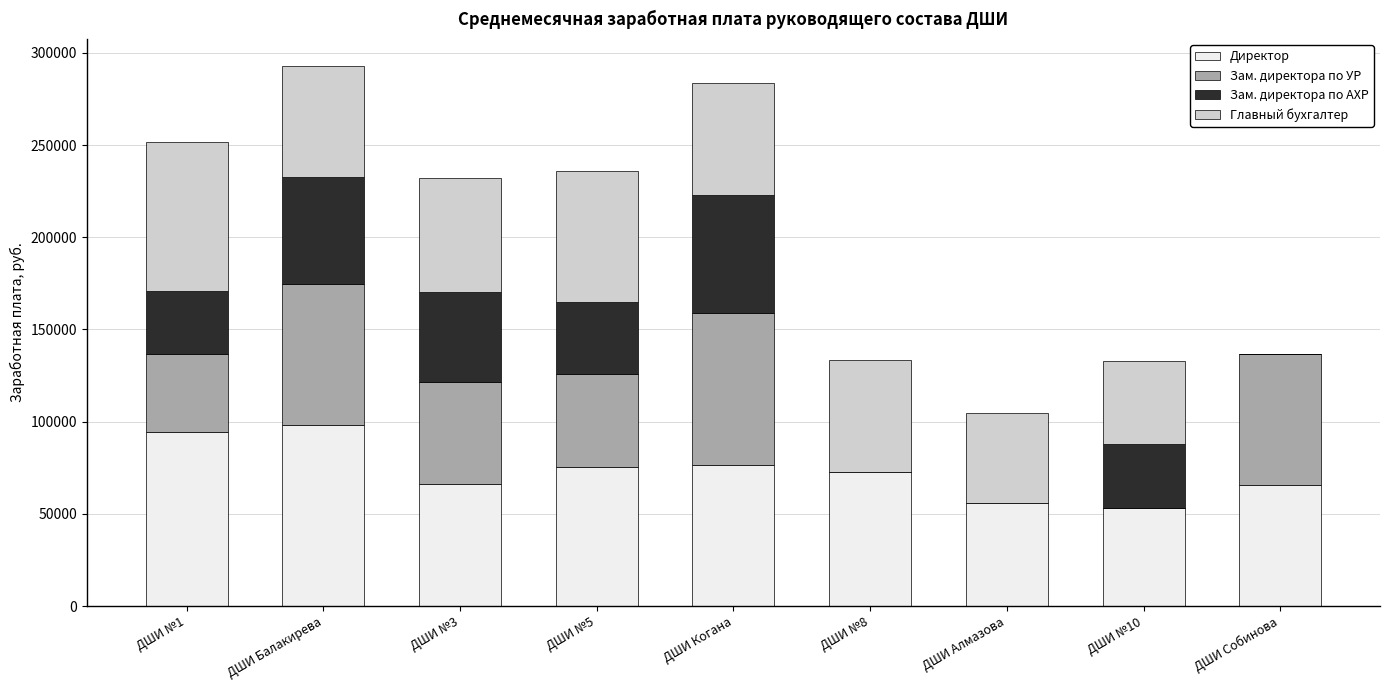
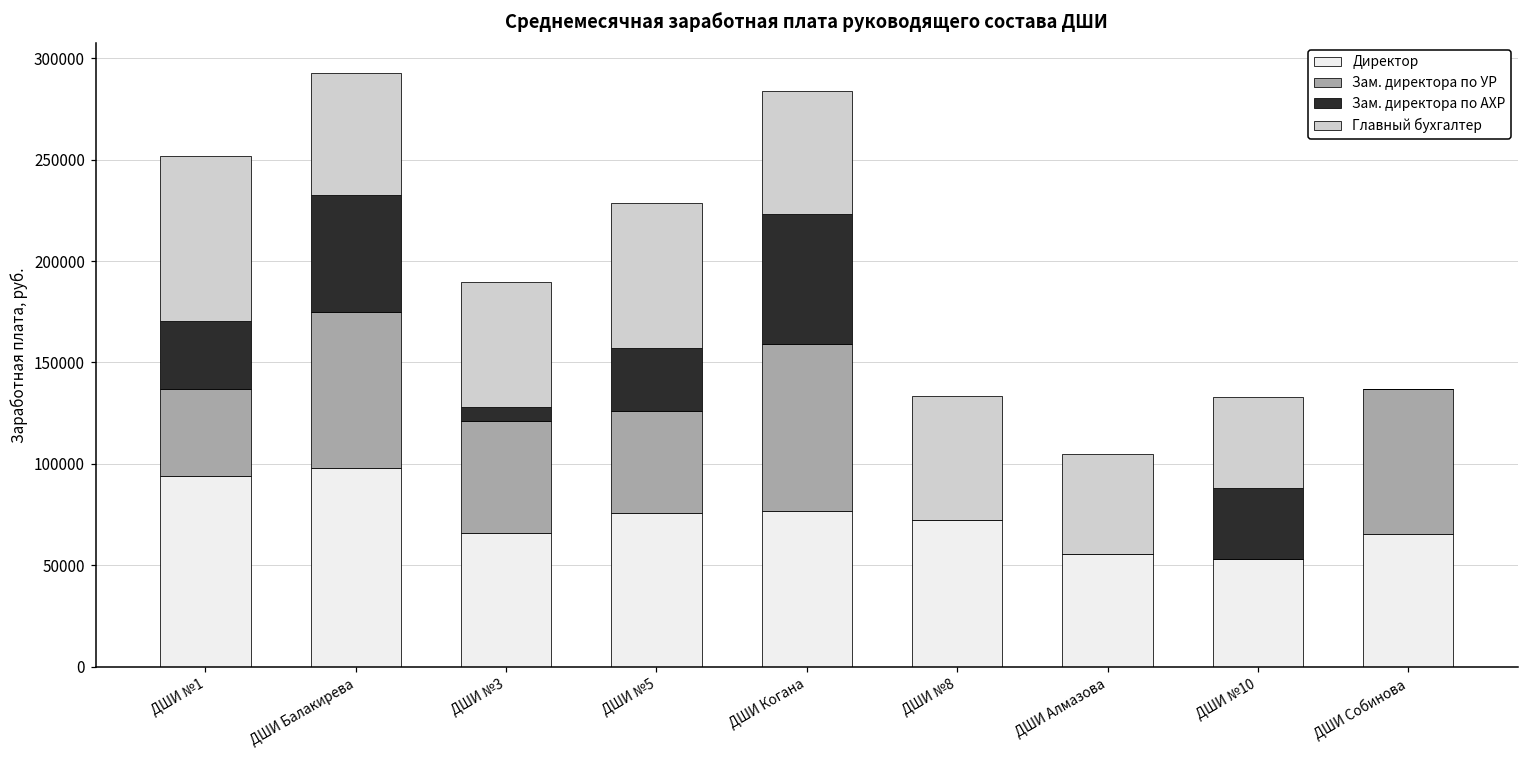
Зам. директора по АХР, ДШИ №3: 49000 -> 7000
Зам. директора по АХР, ДШИ №5: 39000 -> 31000
